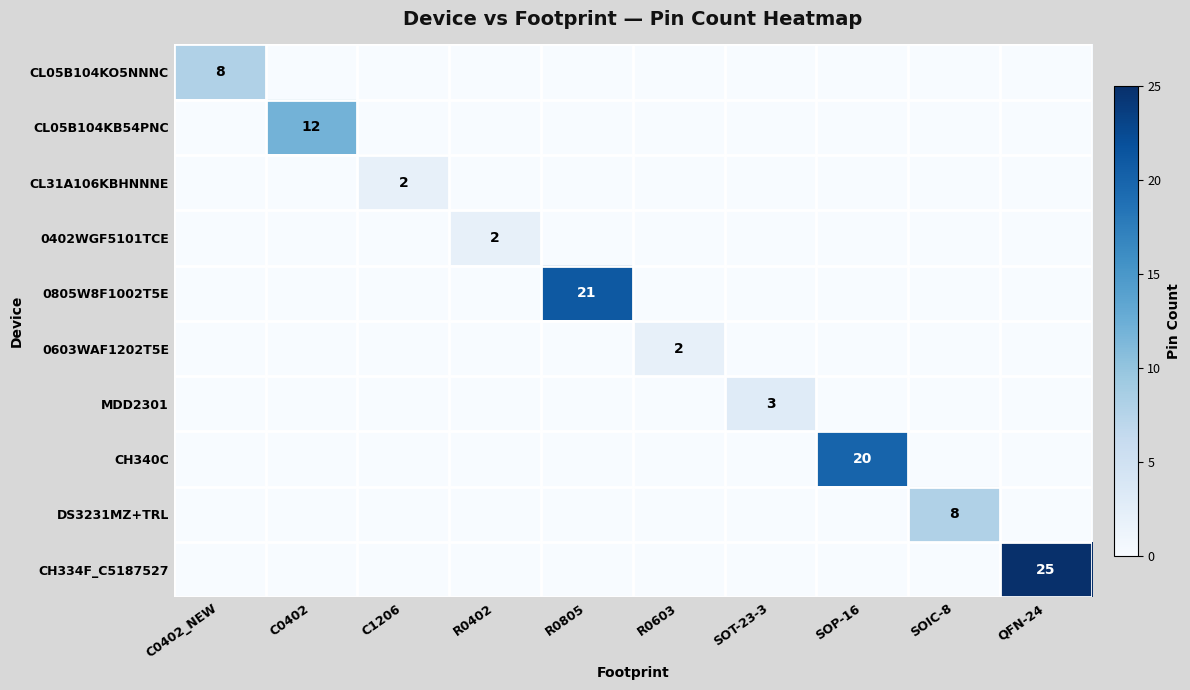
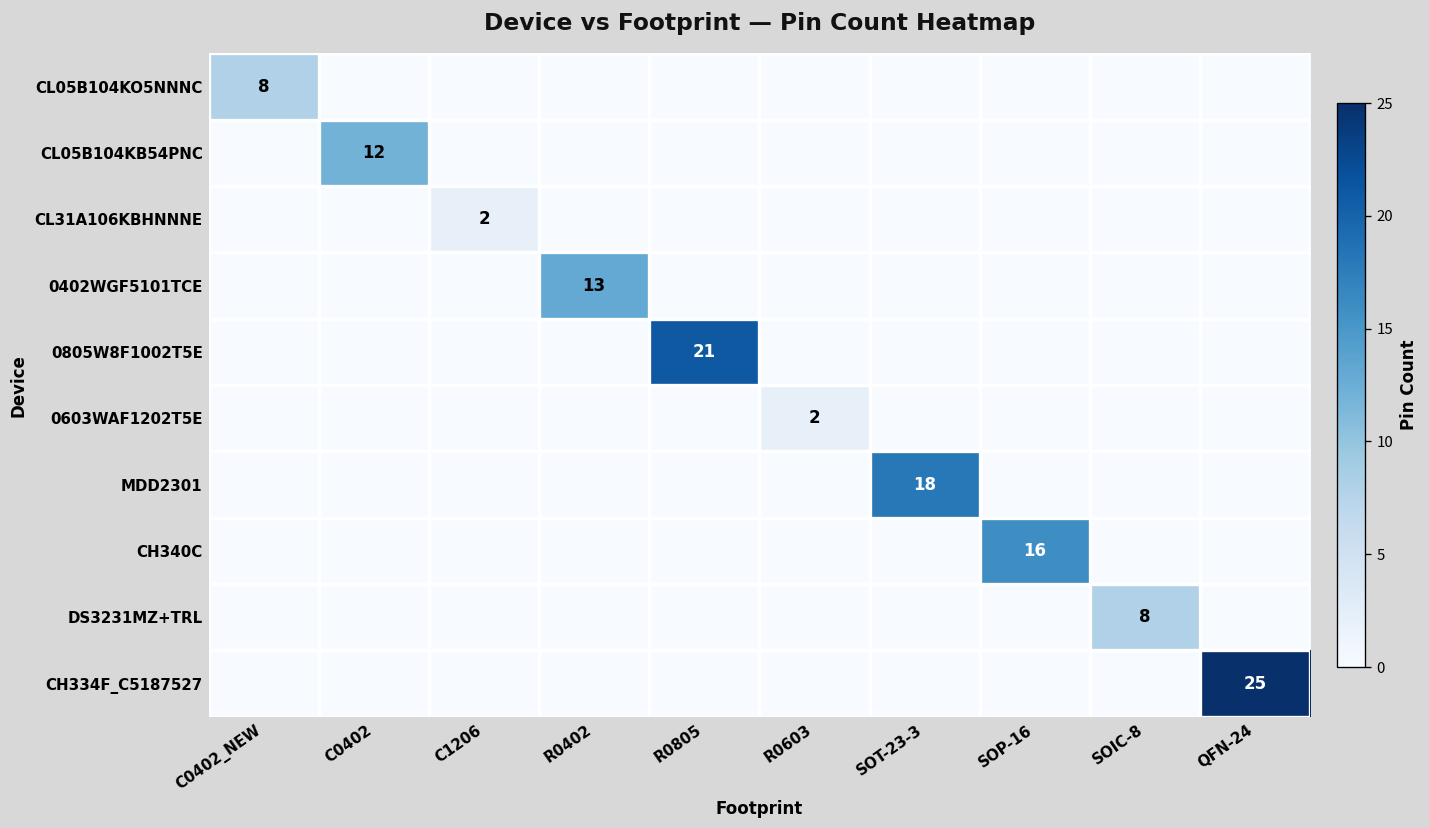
0402WGF5101TCE, R0402: 2 -> 13
MDD2301, SOT-23-3: 3 -> 18
CH340C, SOP-16: 20 -> 16
